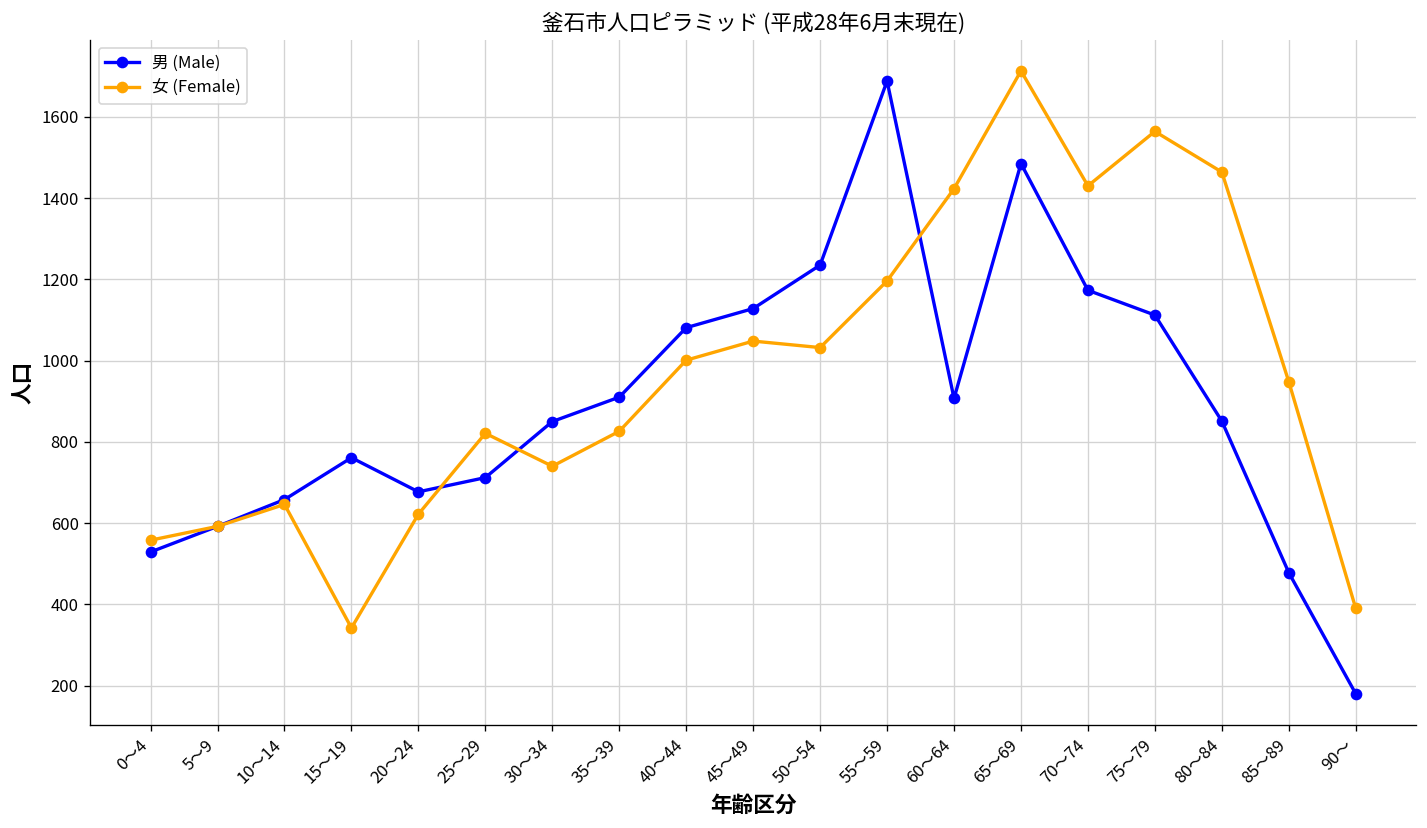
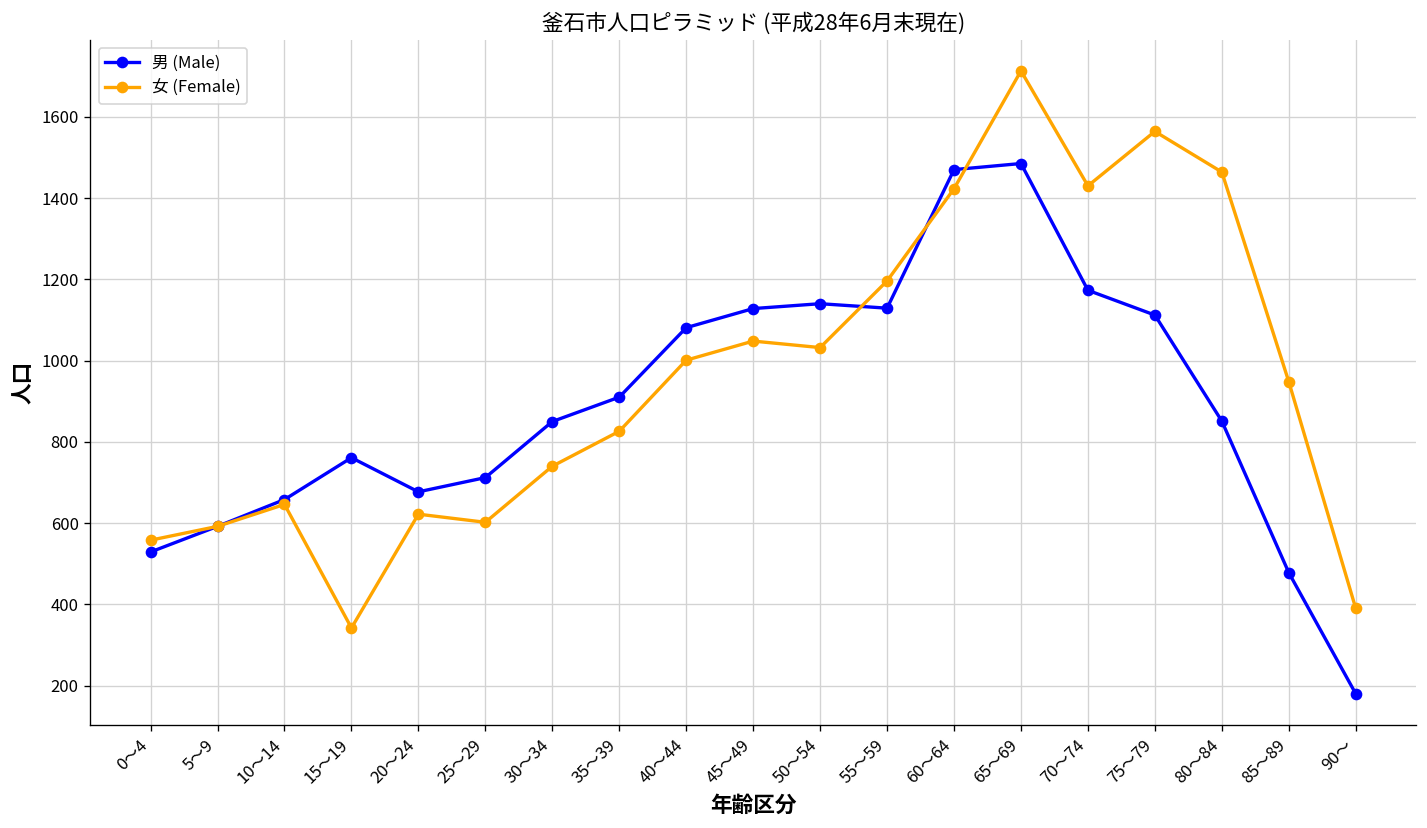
女 (Female), 25～29: 820 -> 600
男 (Male), 50～54: 1240 -> 1140
男 (Male), 55～59: 1690 -> 1130
男 (Male), 60～64: 910 -> 1470
